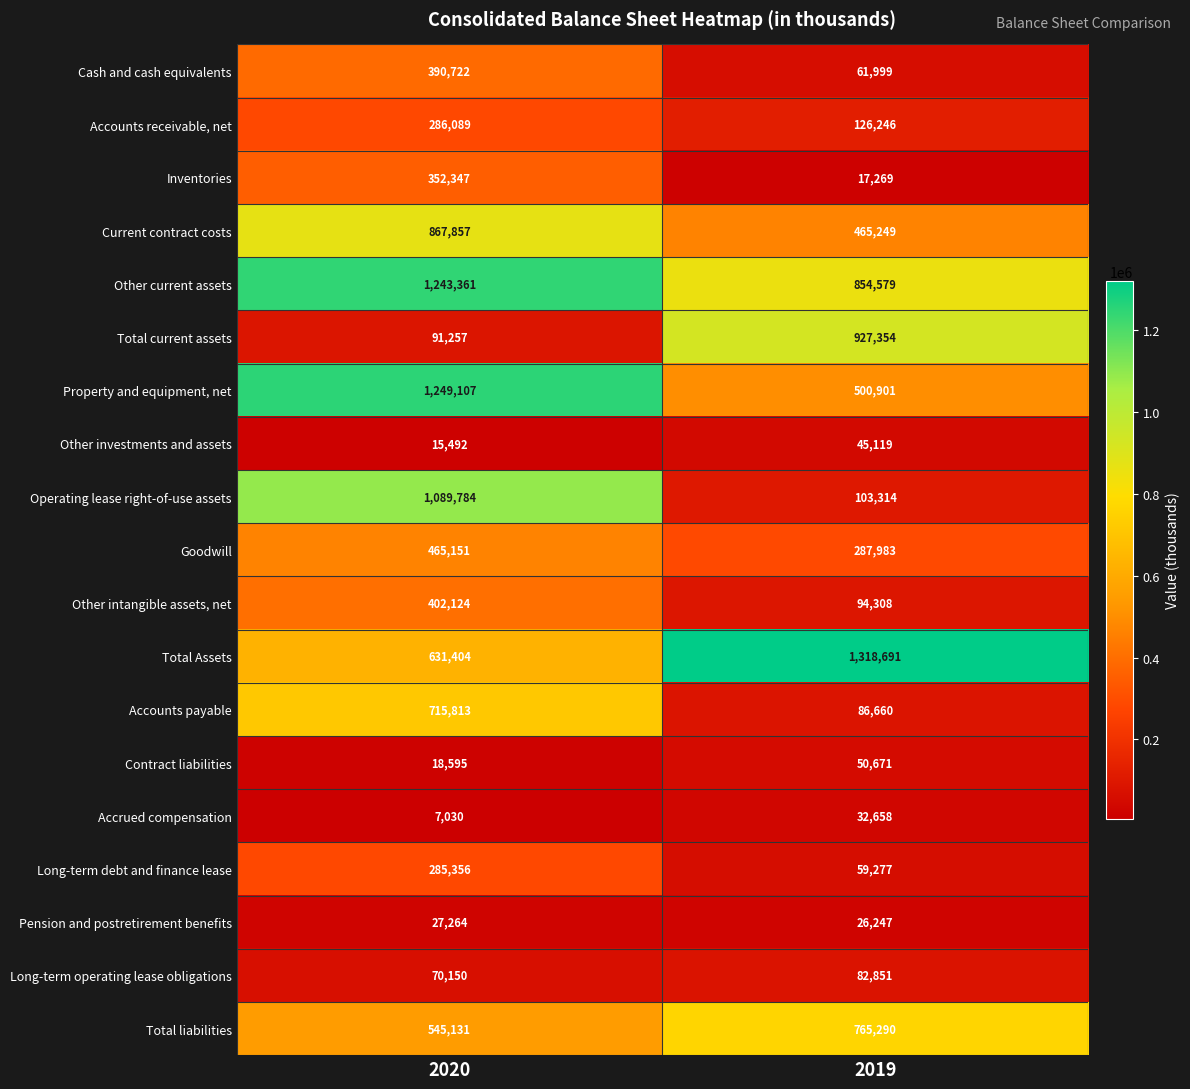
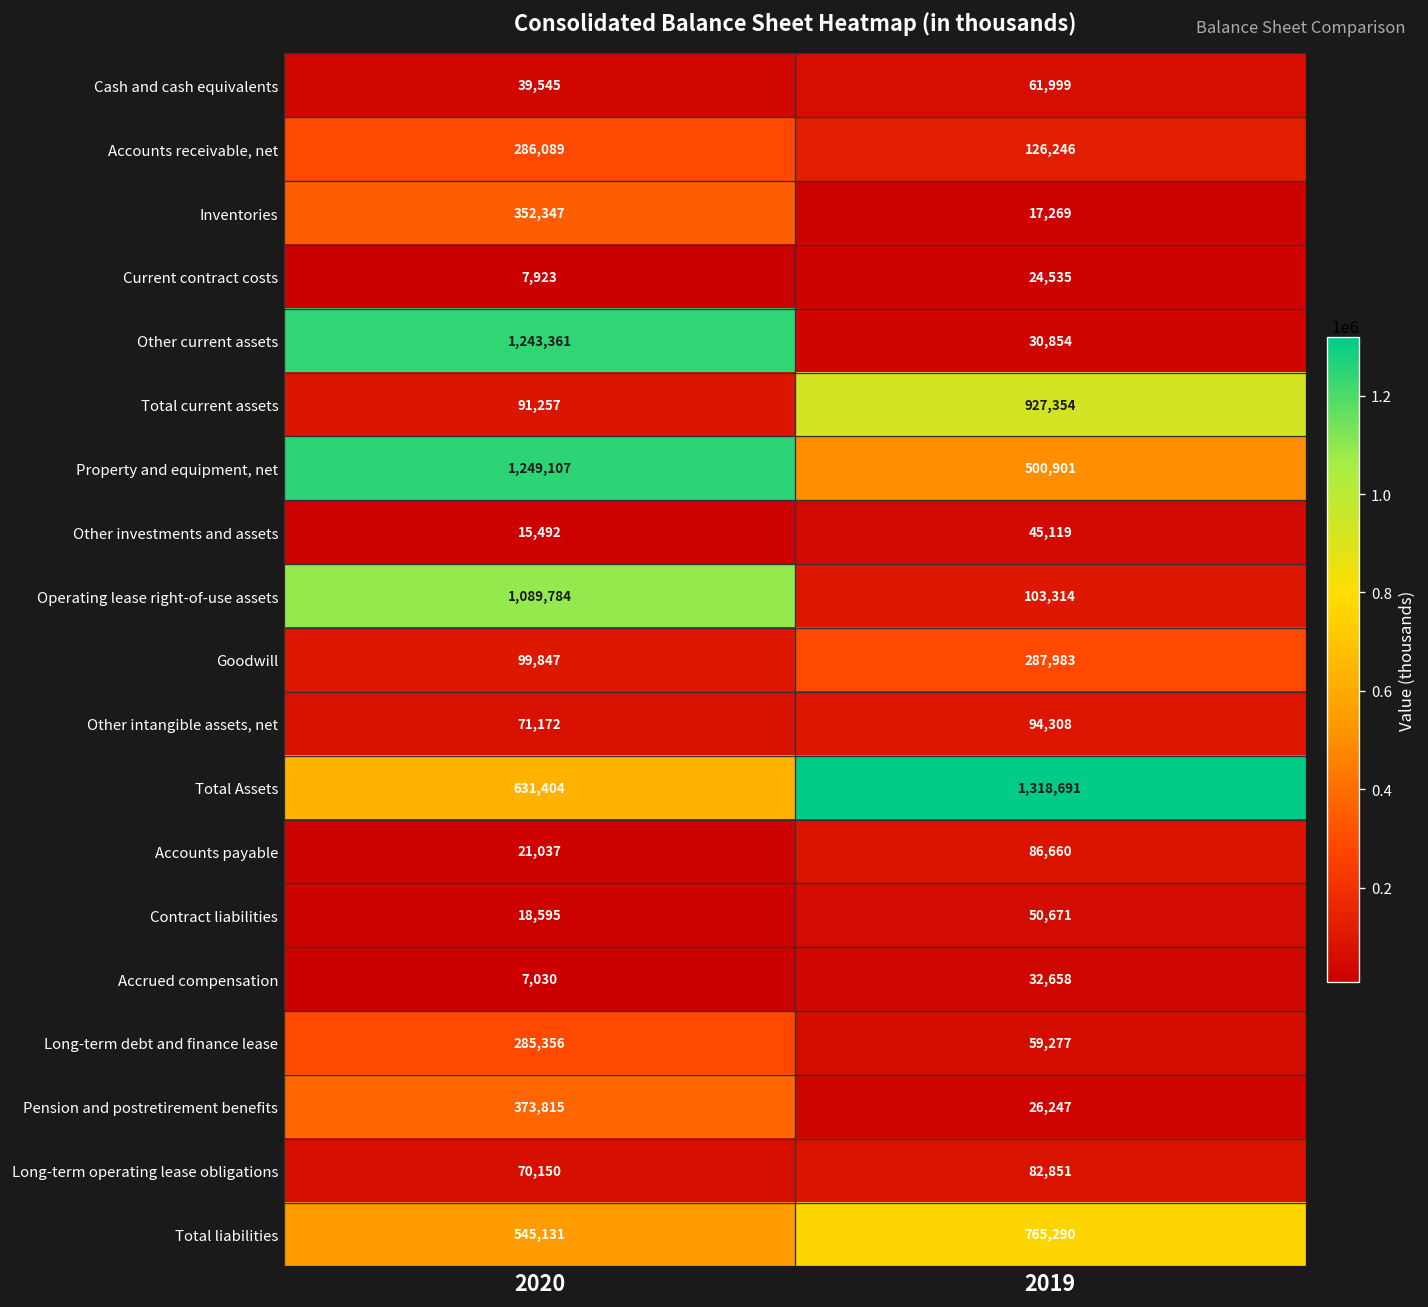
Cash and cash equivalents, 2020: 390,722 -> 39,545
Current contract costs, 2020: 867,857 -> 7,923
Current contract costs, 2019: 465,249 -> 24,535
Other current assets, 2019: 854,579 -> 30,854
Goodwill, 2020: 465,151 -> 99,847
Other intangible assets, net, 2020: 402,124 -> 71,172
Accounts payable, 2020: 715,813 -> 21,037
Pension and postretirement benefits, 2020: 27,264 -> 373,815
